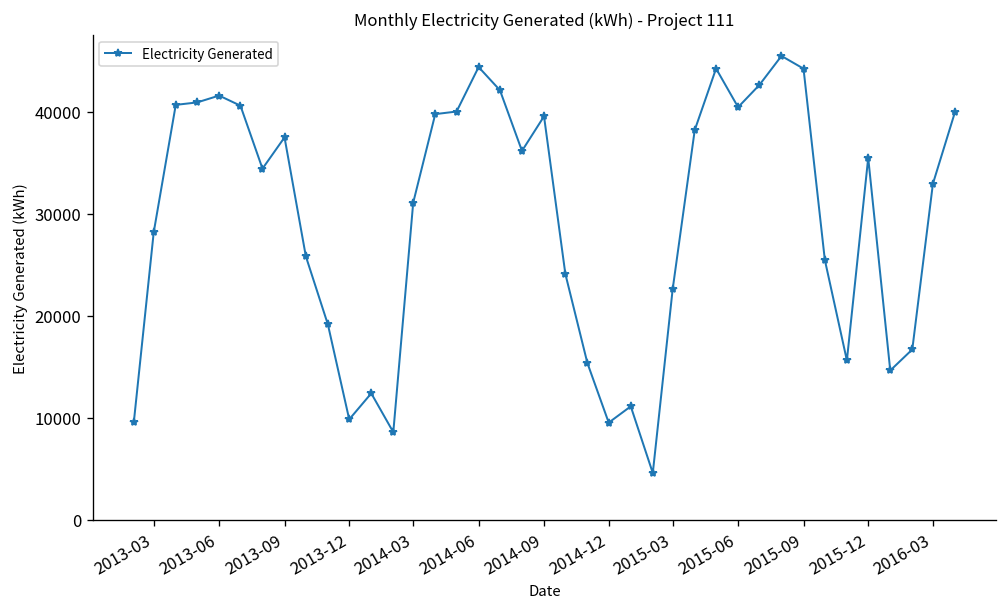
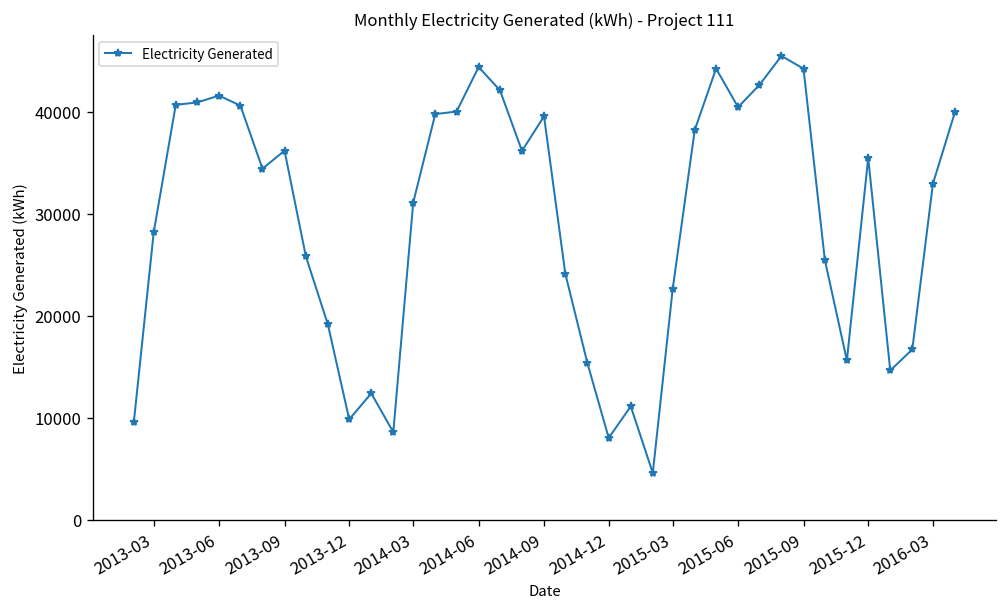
2013-09: 37000 -> 36000
2014-12: 10000 -> 8000
